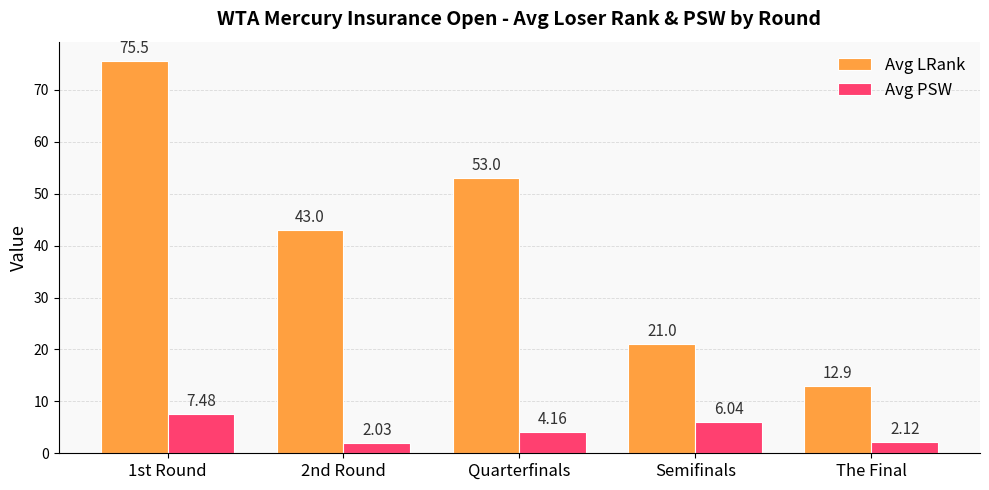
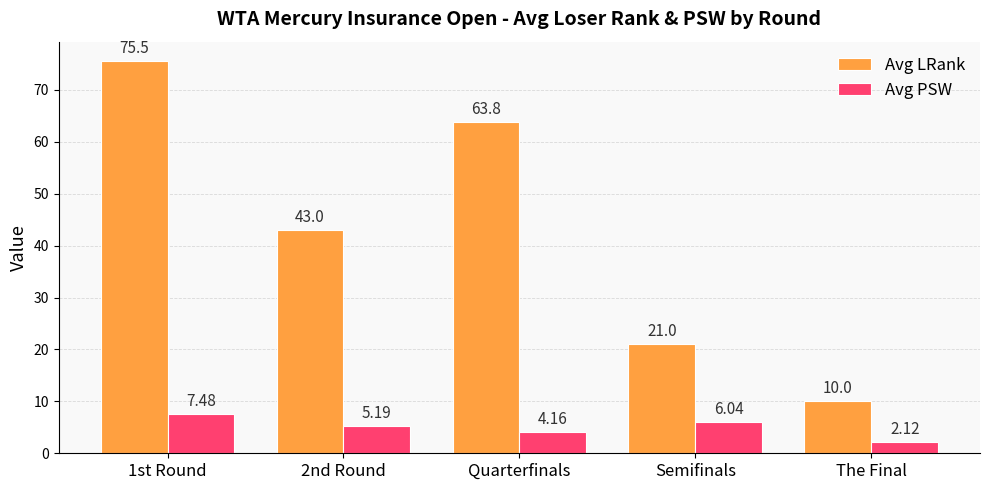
Avg PSW, 2nd Round: 2.03 -> 5.19
Avg LRank, Quarterfinals: 53.0 -> 63.8
Avg LRank, The Final: 12.9 -> 10.0
